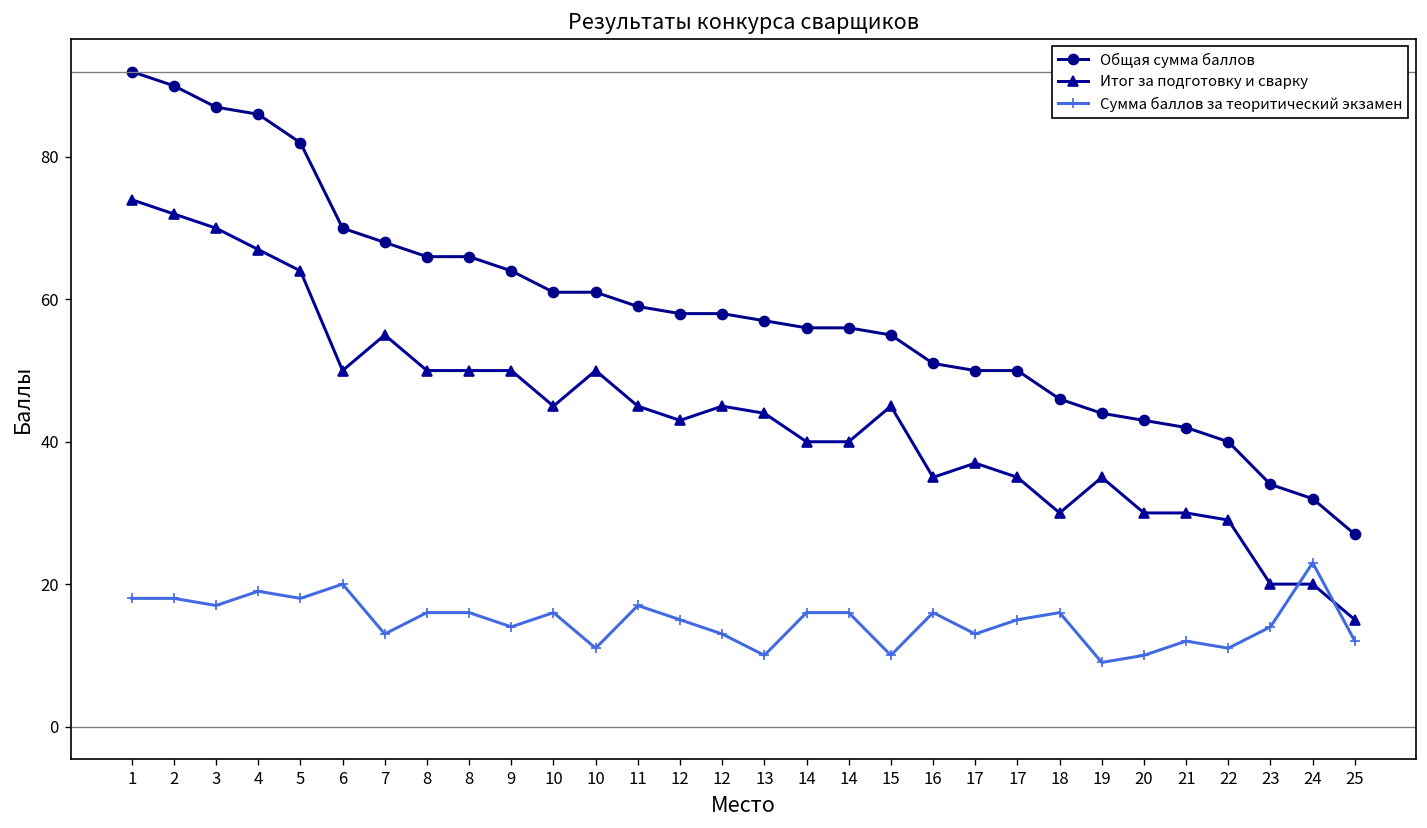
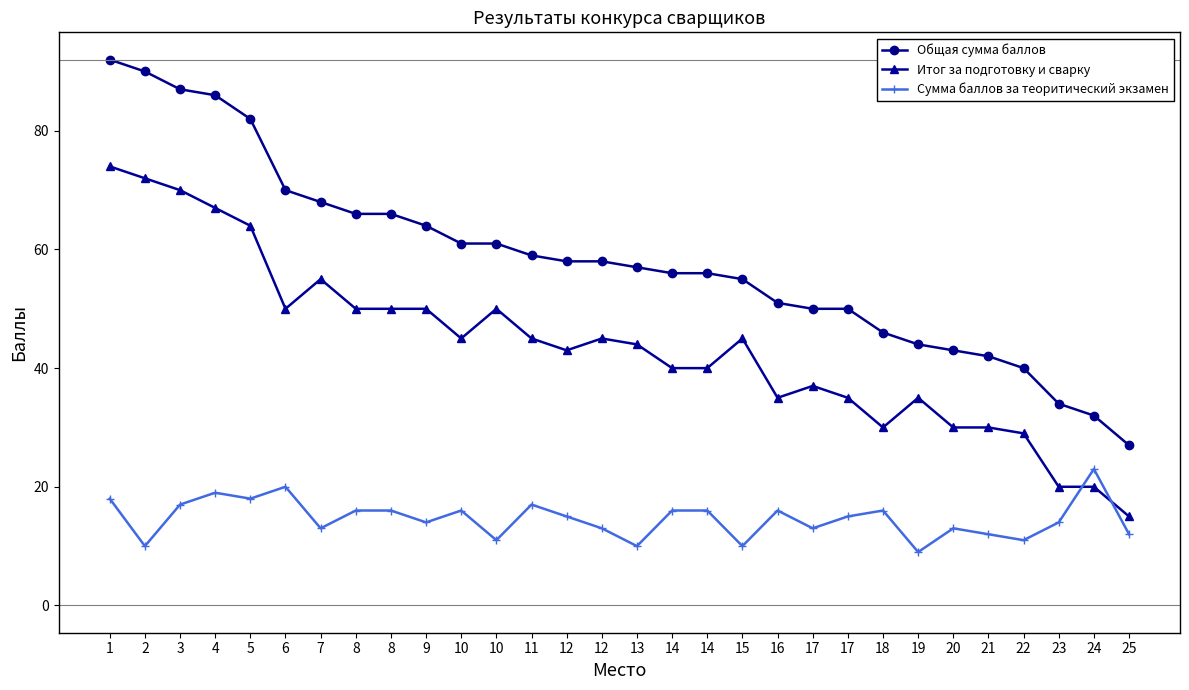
Cумма баллов за теоритический экзамен, 2: 18 -> 10
Cумма баллов за теоритический экзамен, 20: 10 -> 13
